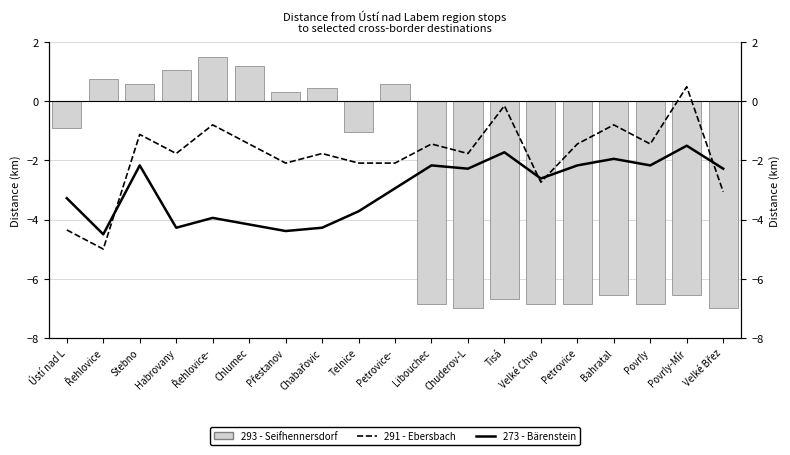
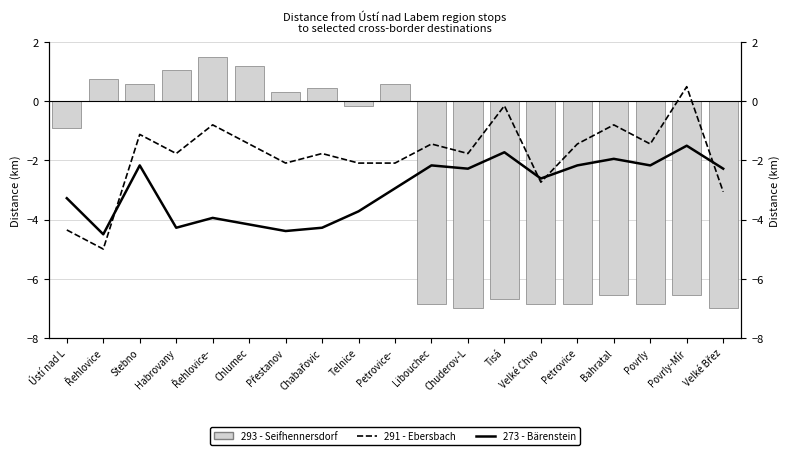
293 - Seifhennersdorf, Telnice: -1.0 -> -0.1
